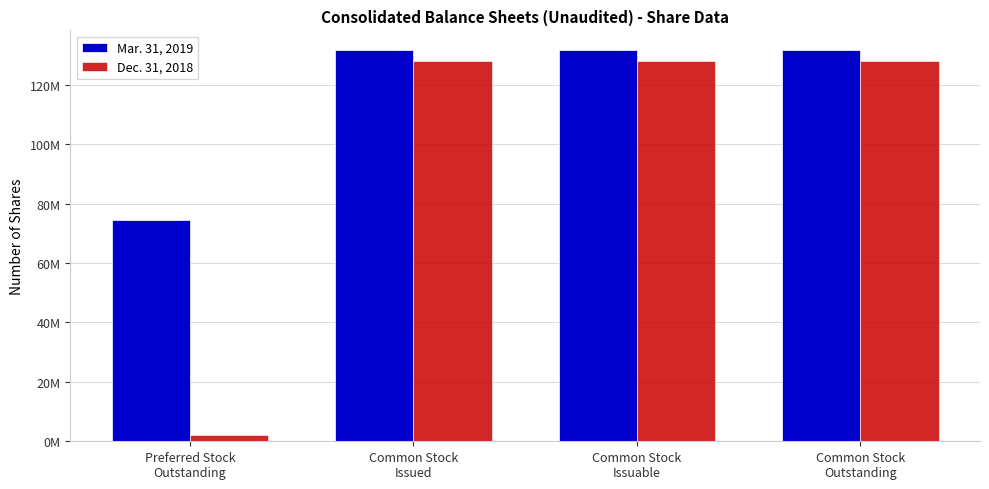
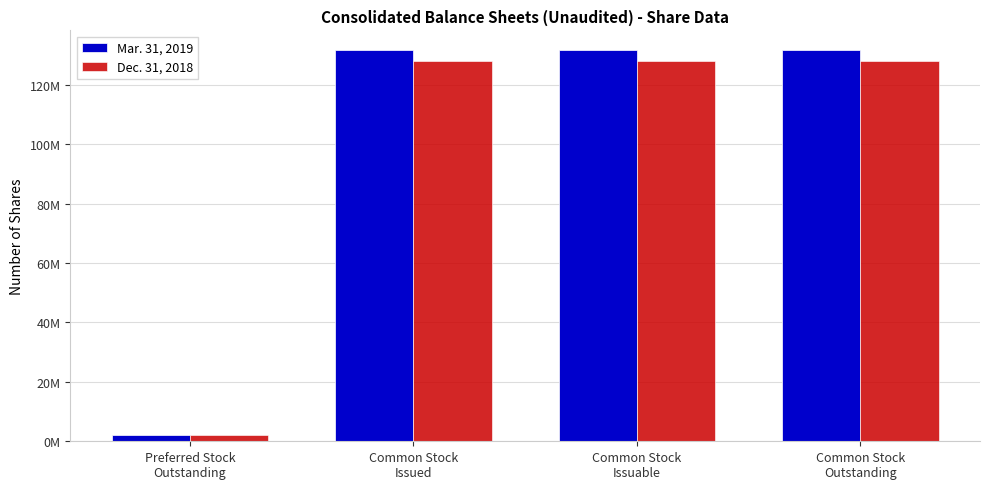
Mar. 31, 2019, Preferred Stock Outstanding: 75000000 -> 2000000
